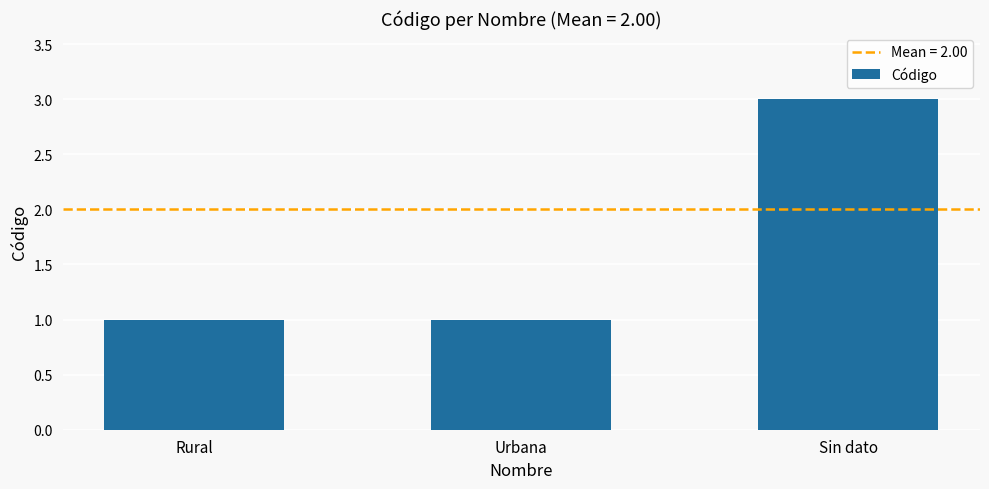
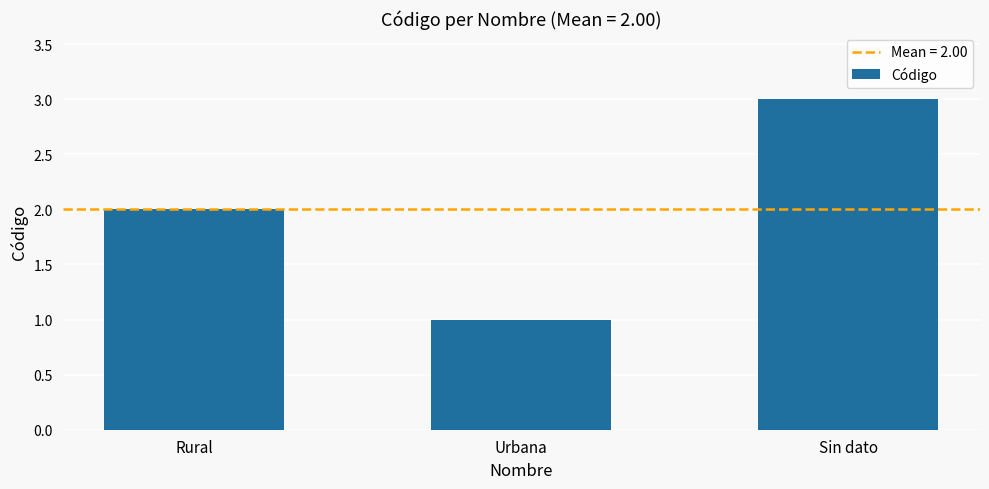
Rural: 1 -> 2
